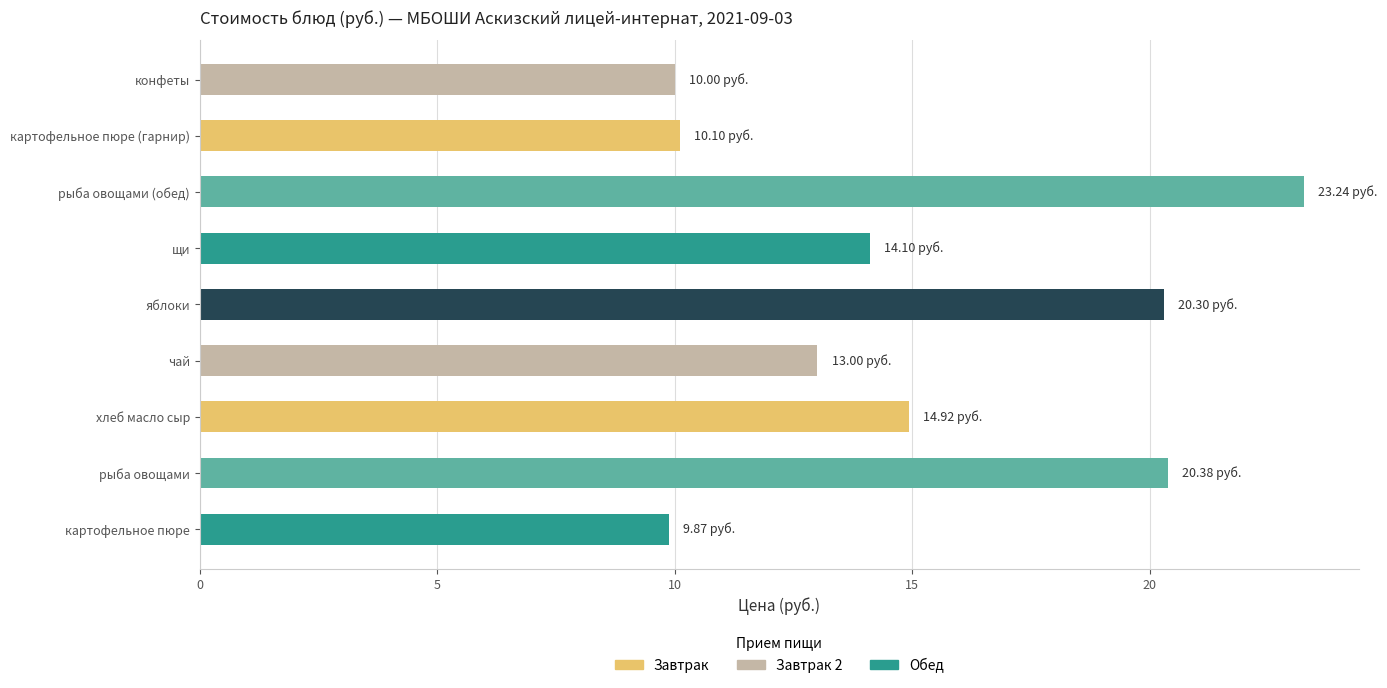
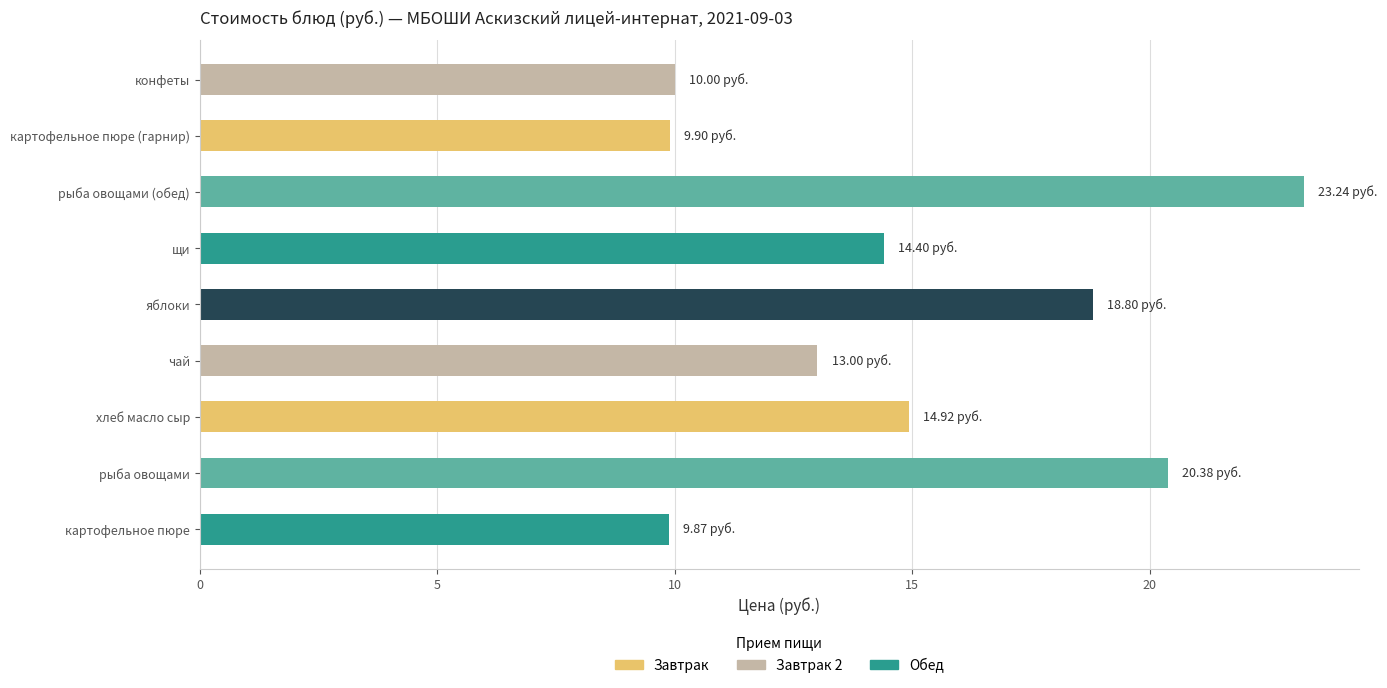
картофельное пюре (гарнир): 10.10 -> 9.90
щи: 14.10 -> 14.40
яблоки: 20.30 -> 18.80
